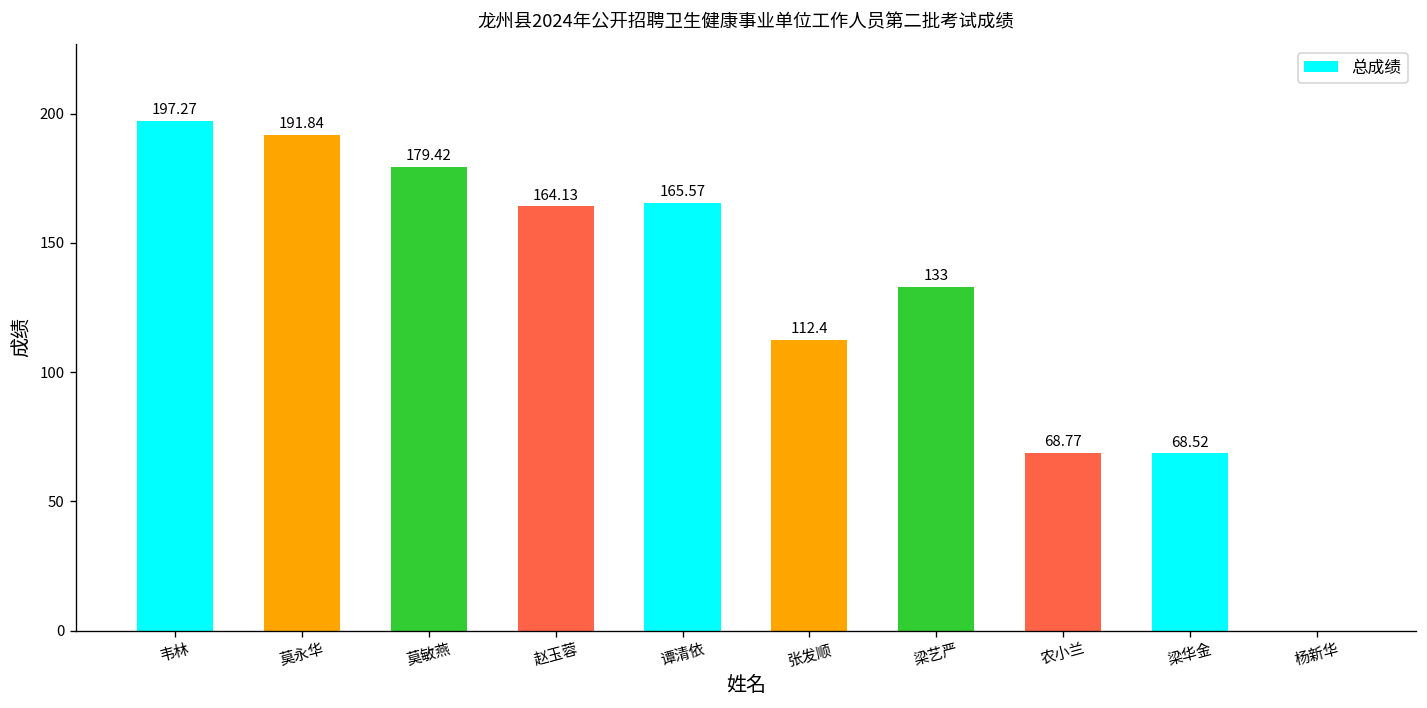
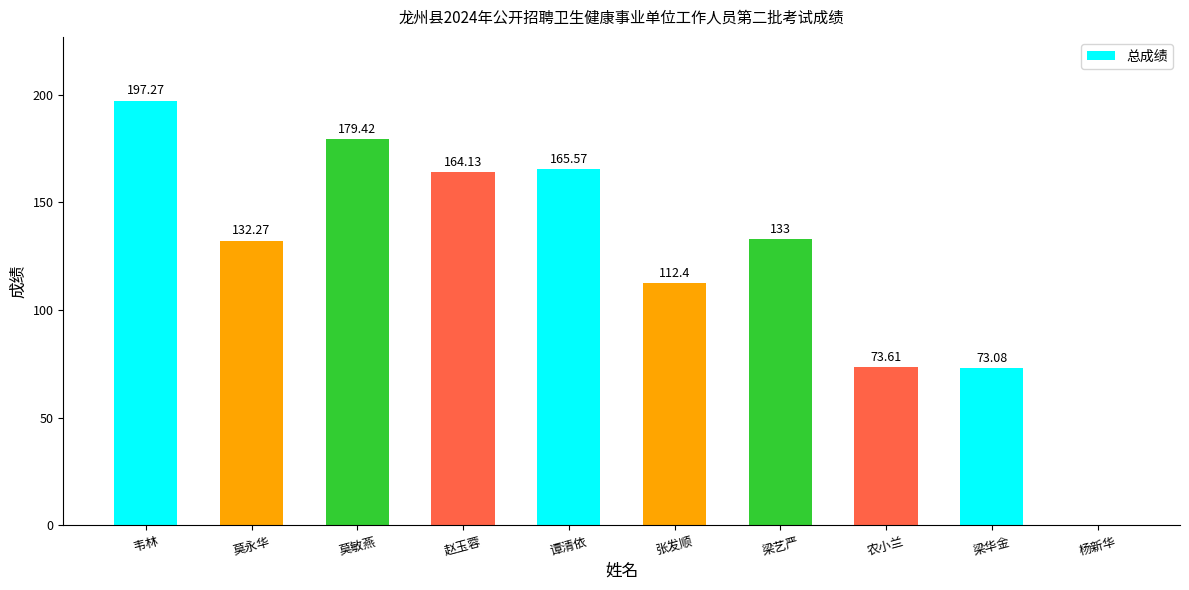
莫永华: 191.84 -> 132.27
农小兰: 68.77 -> 73.61
梁华金: 68.52 -> 73.08
